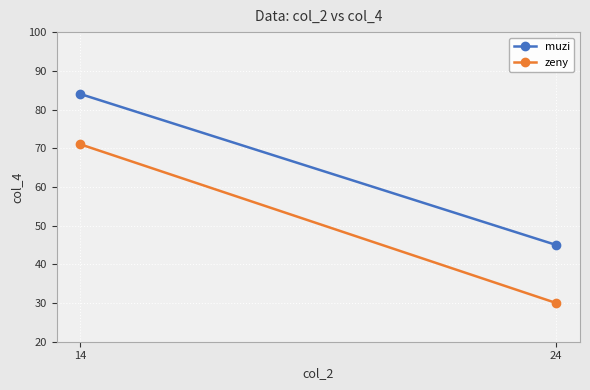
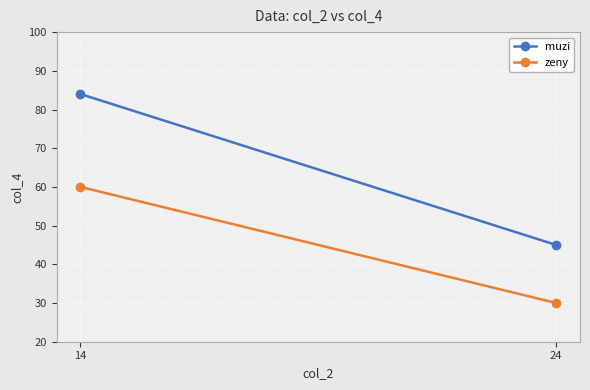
zeny, 14: 71 -> 60
